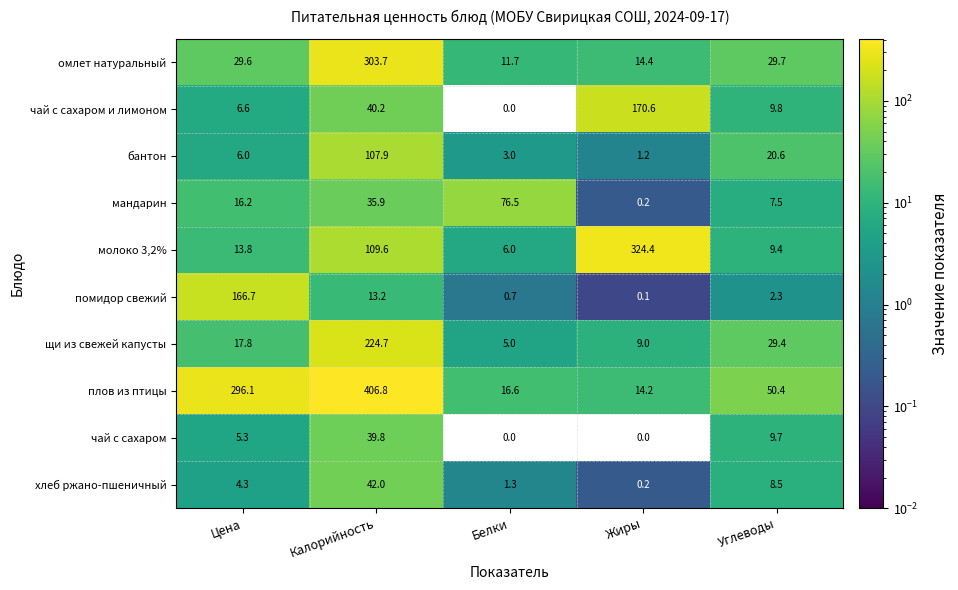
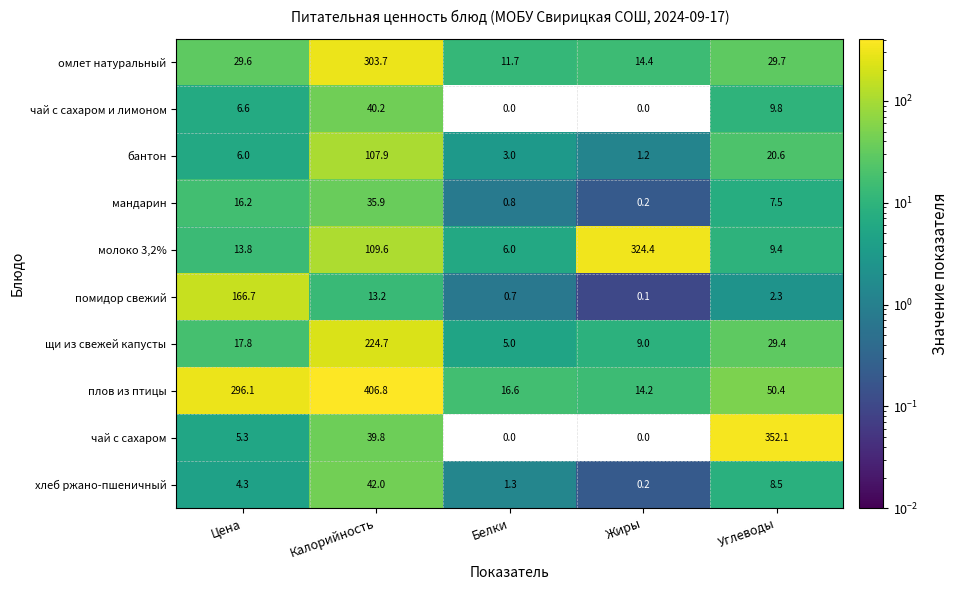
чай с сахаром и лимоном, Жиры: 170.6 -> 0.0
мандарин, Белки: 76.5 -> 0.8
чай с сахаром, Углеводы: 9.7 -> 352.1
